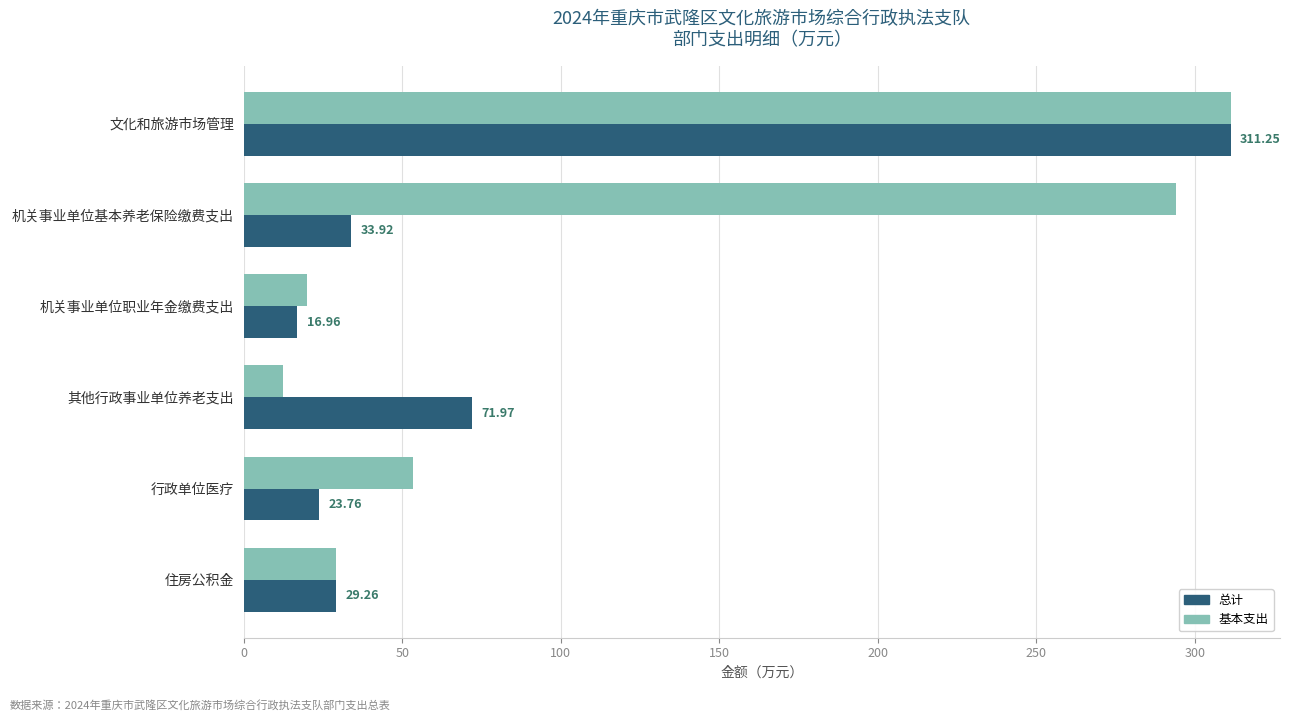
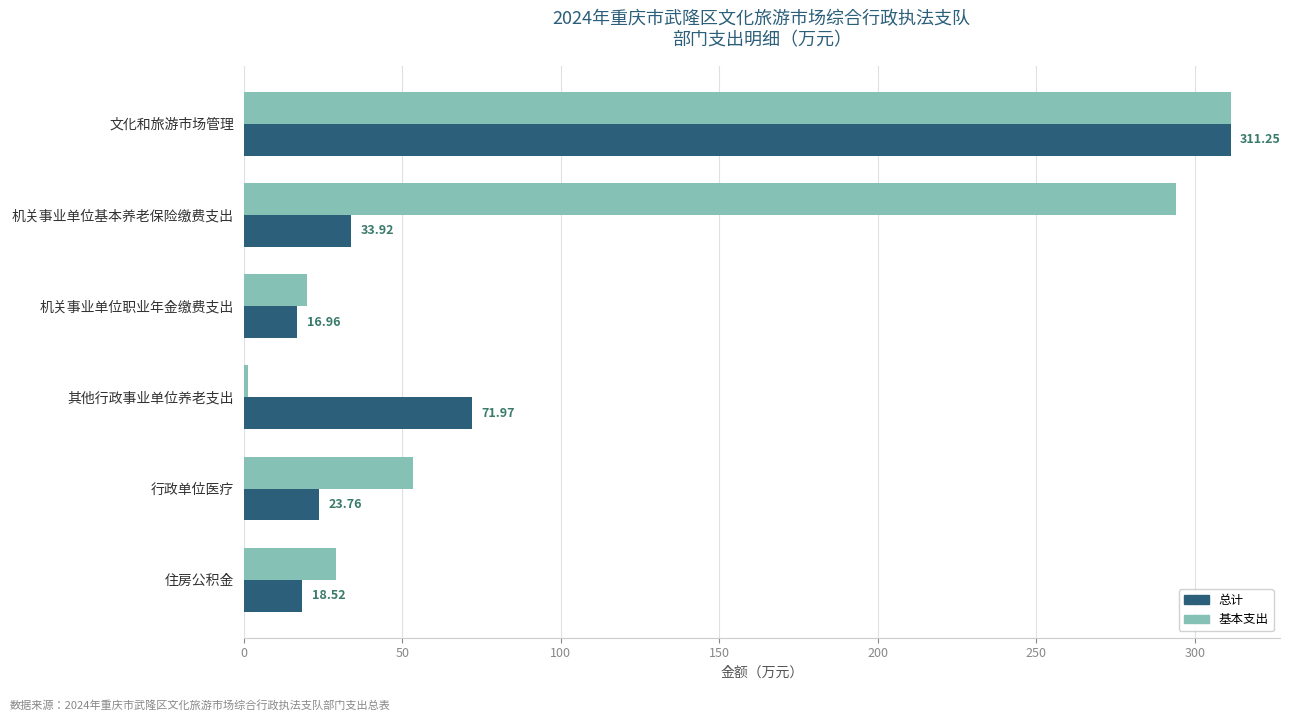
基本支出, 其他行政事业单位养老支出: 12 -> 1
总计, 住房公积金: 29.26 -> 18.52
